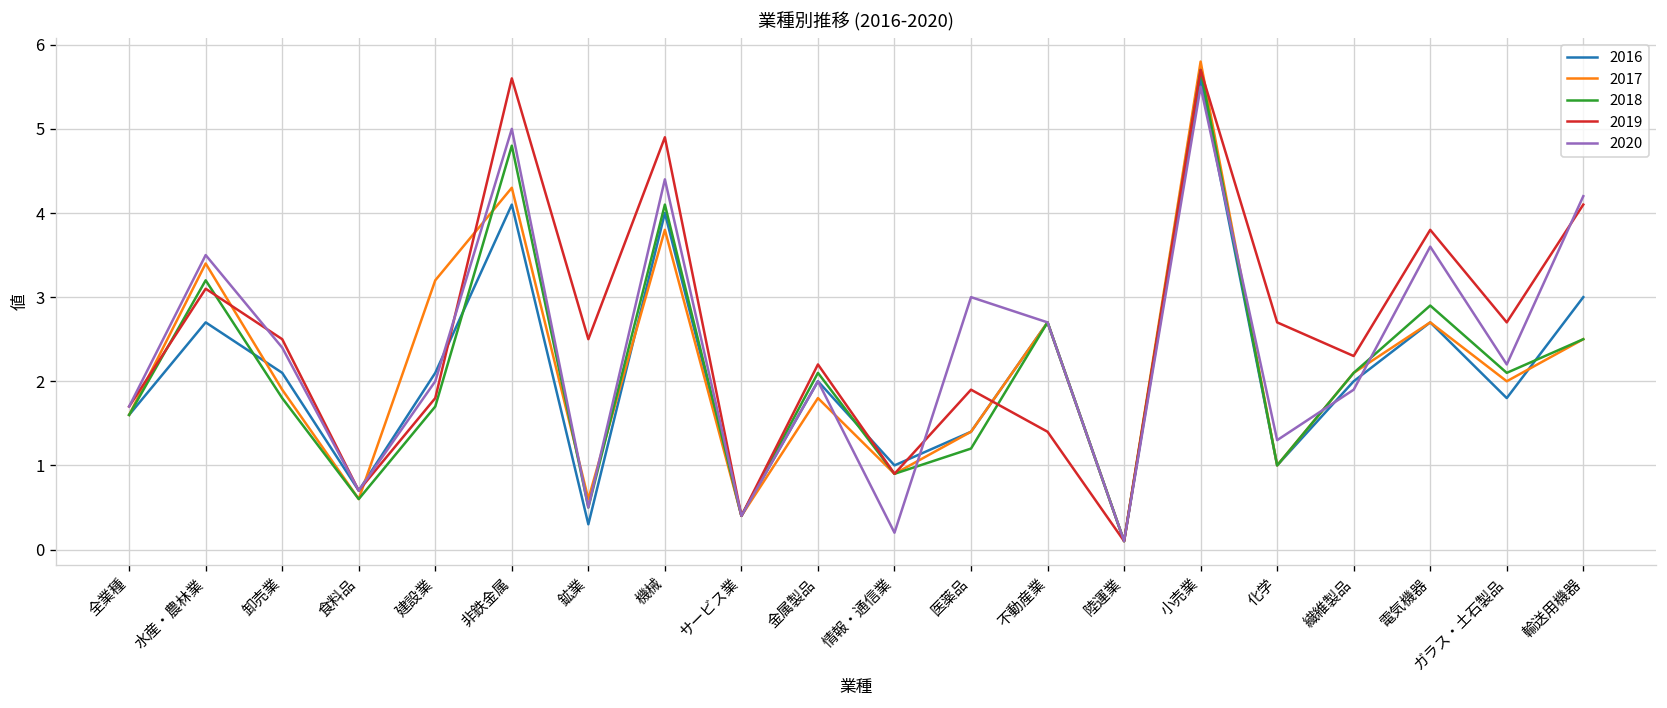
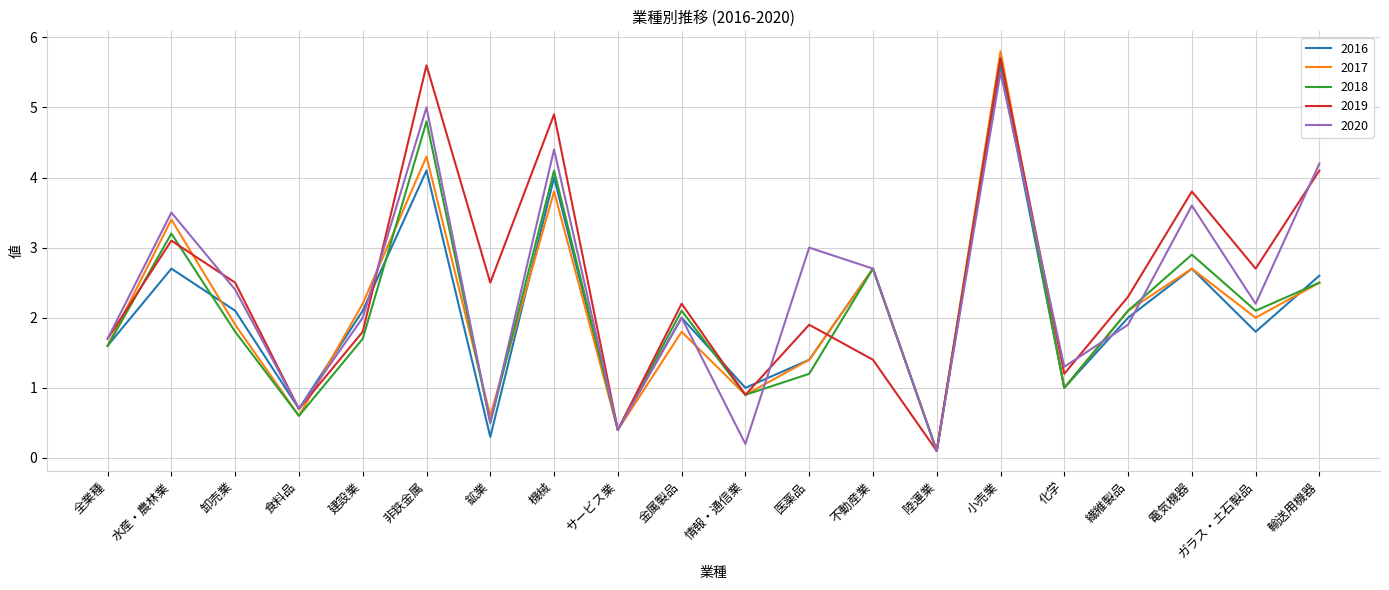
2017, 建設業: 3.2 -> 2.2
2019, 化学: 2.7 -> 1.2
2016, 輸送用機器: 3.0 -> 2.6
